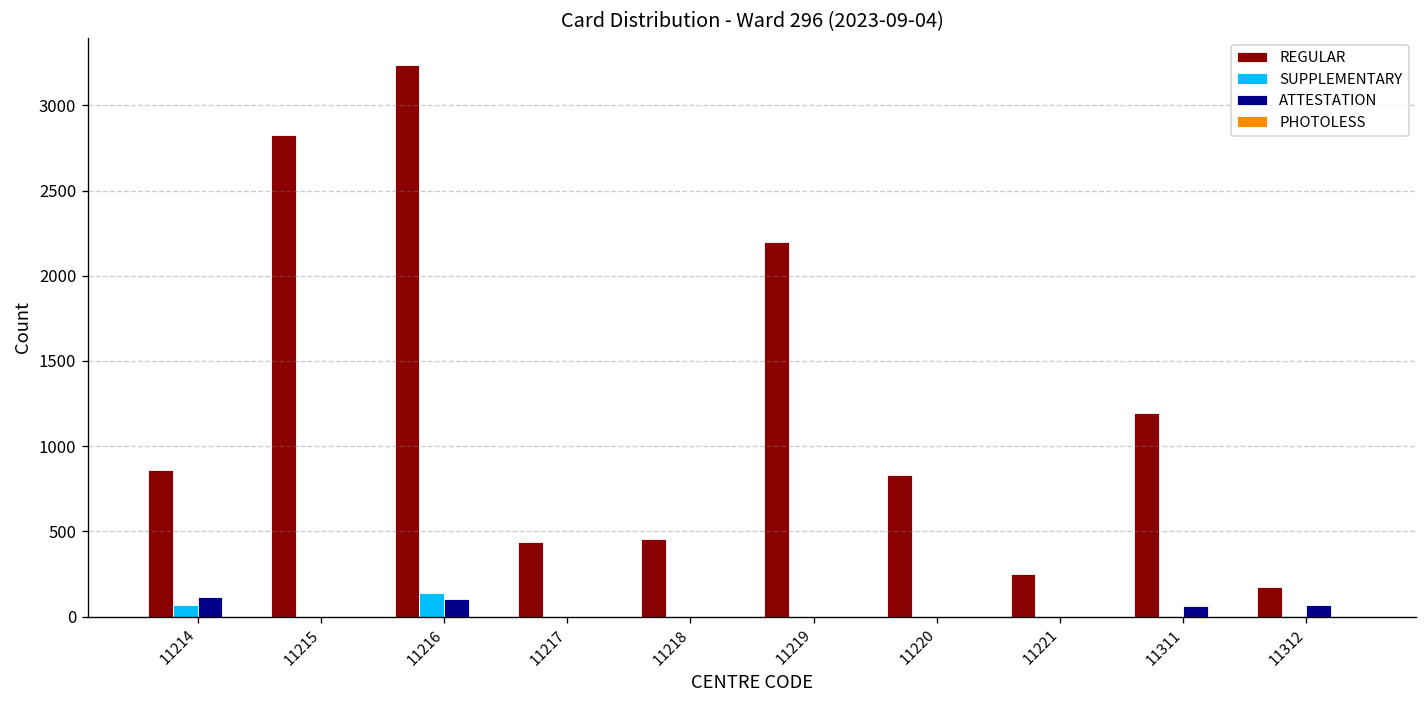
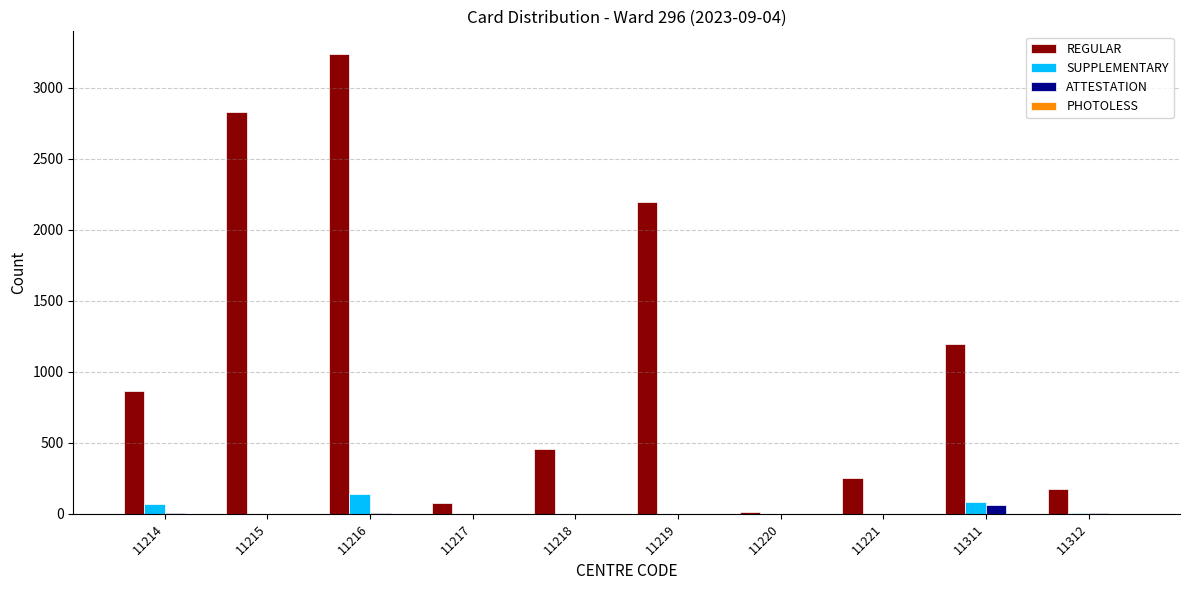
ATTESTATION, 11214: 120 -> 0
ATTESTATION, 11216: 100 -> 0
REGULAR, 11217: 440 -> 70
REGULAR, 11220: 830 -> 10
SUPPLEMENTARY, 11311: 0 -> 80
ATTESTATION, 11312: 70 -> 10
